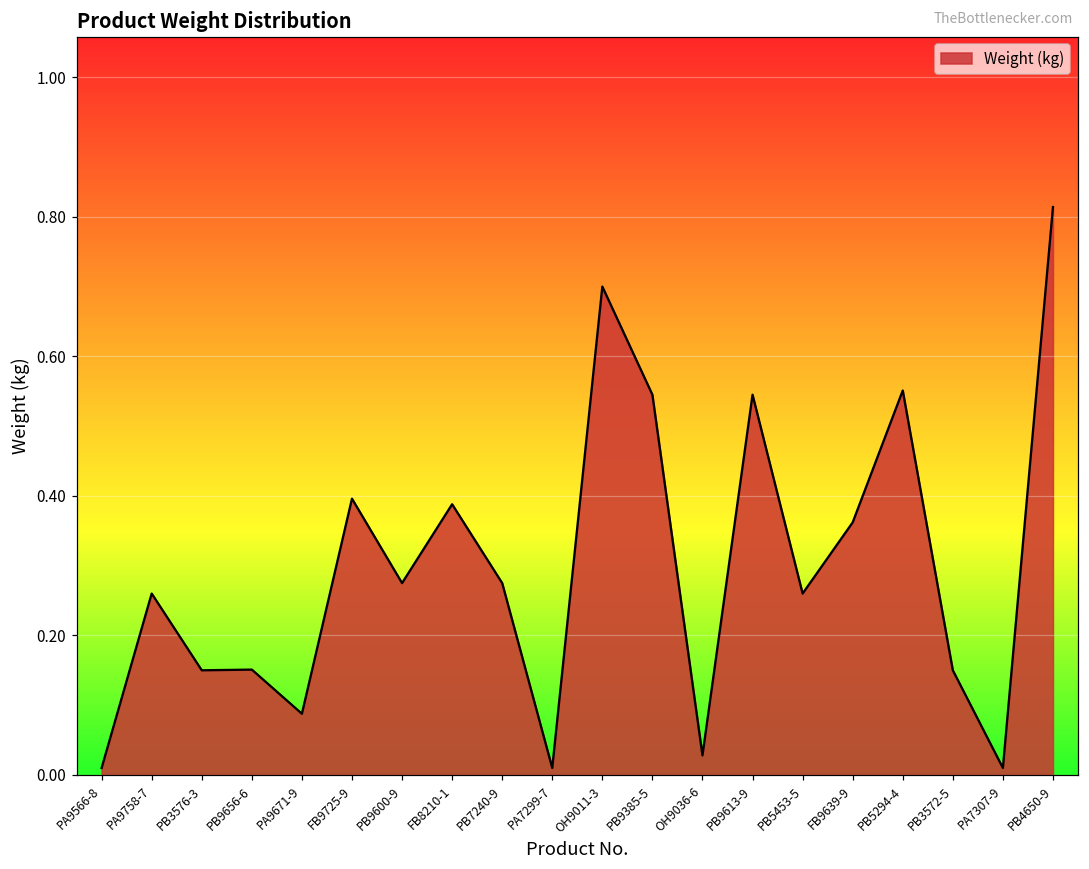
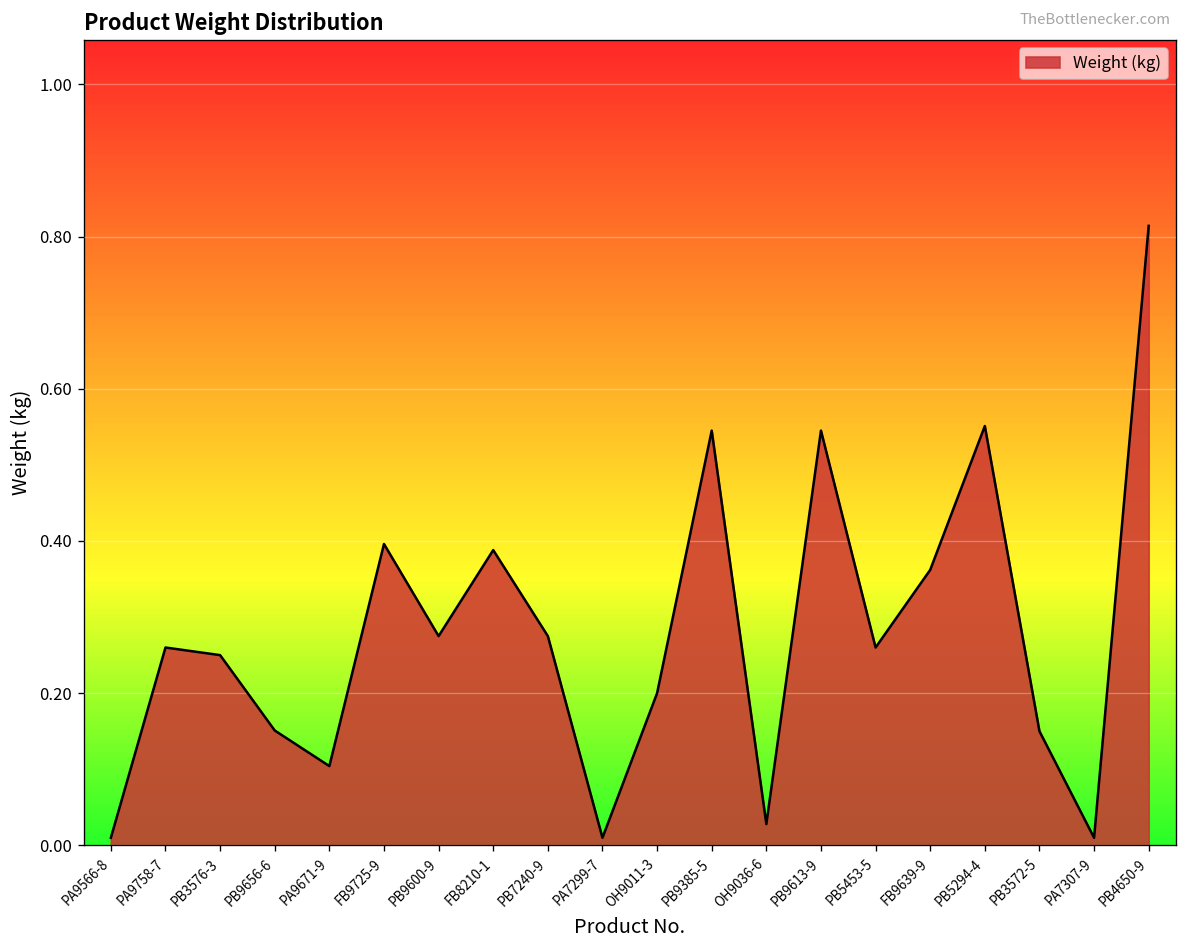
PB3576-3: 0.15 -> 0.25
PA9671-9: 0.09 -> 0.10
OH9011-3: 0.7 -> 0.2
